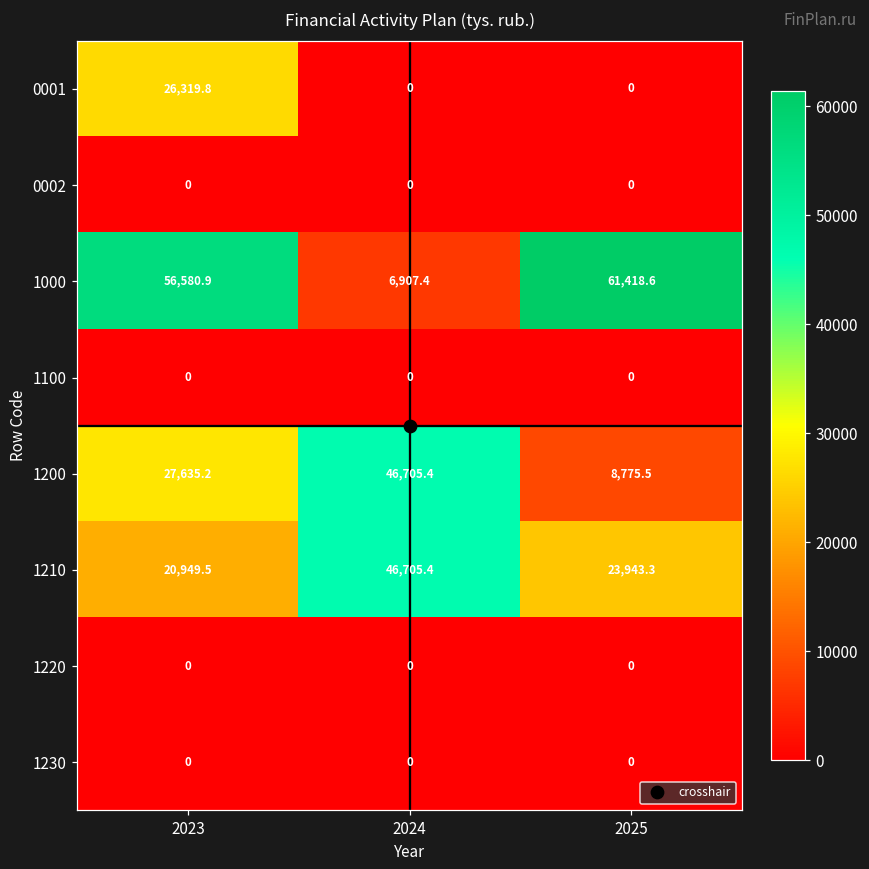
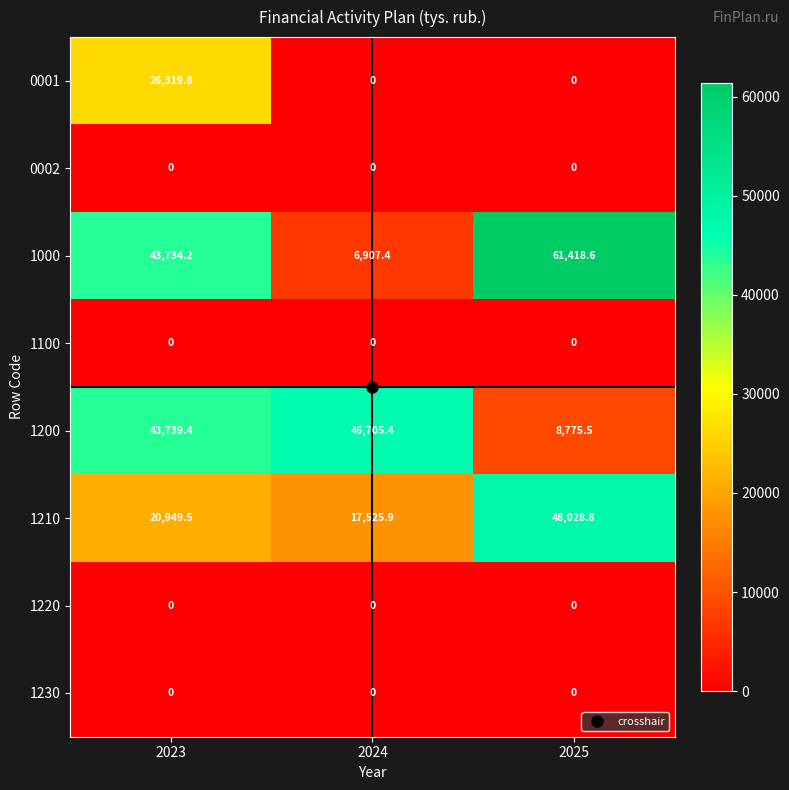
1000, 2023: 56,580.9 -> 43,734.2
1200, 2023: 27,635.2 -> 43,739.4
1210, 2024: 46,705.4 -> 17,525.9
1210, 2025: 23,943.3 -> 48,028.8
